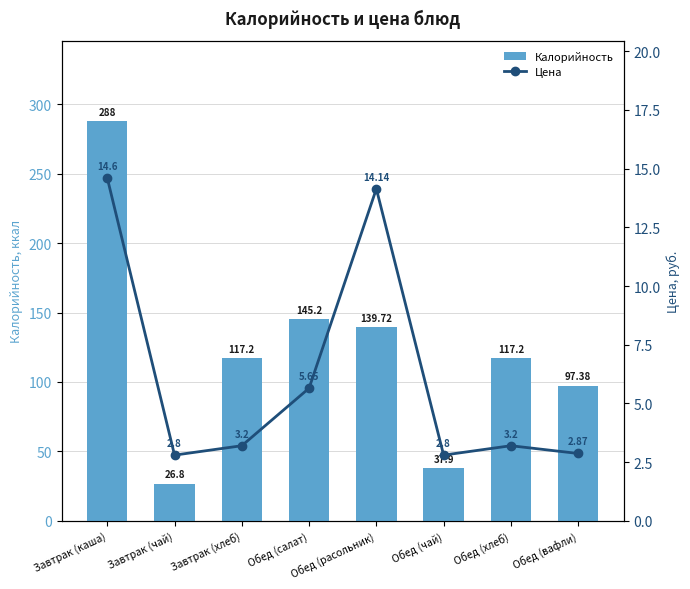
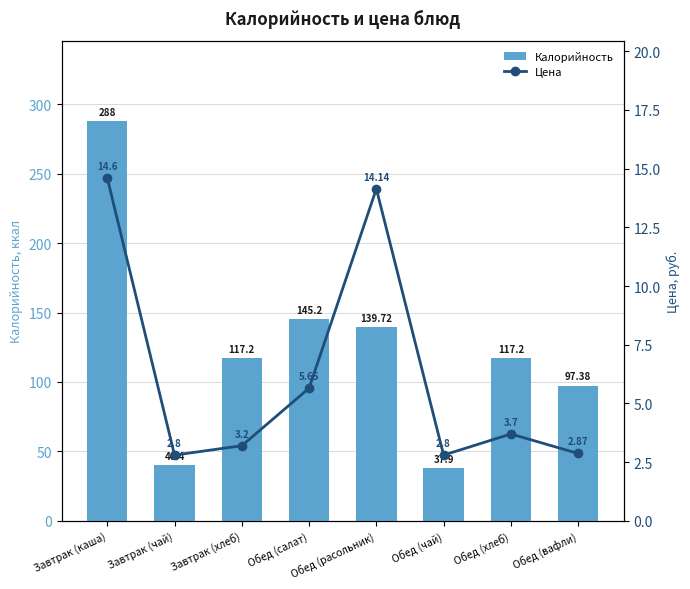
Калорийность, Завтрак (чай): 26.8 -> 40.4
Цена, Обед (хлеб): 3.2 -> 3.7
